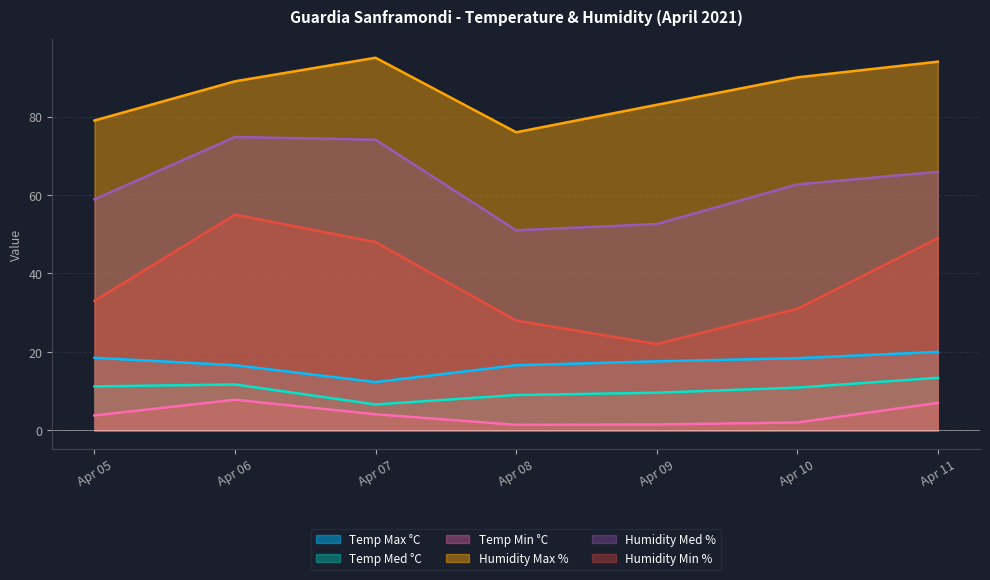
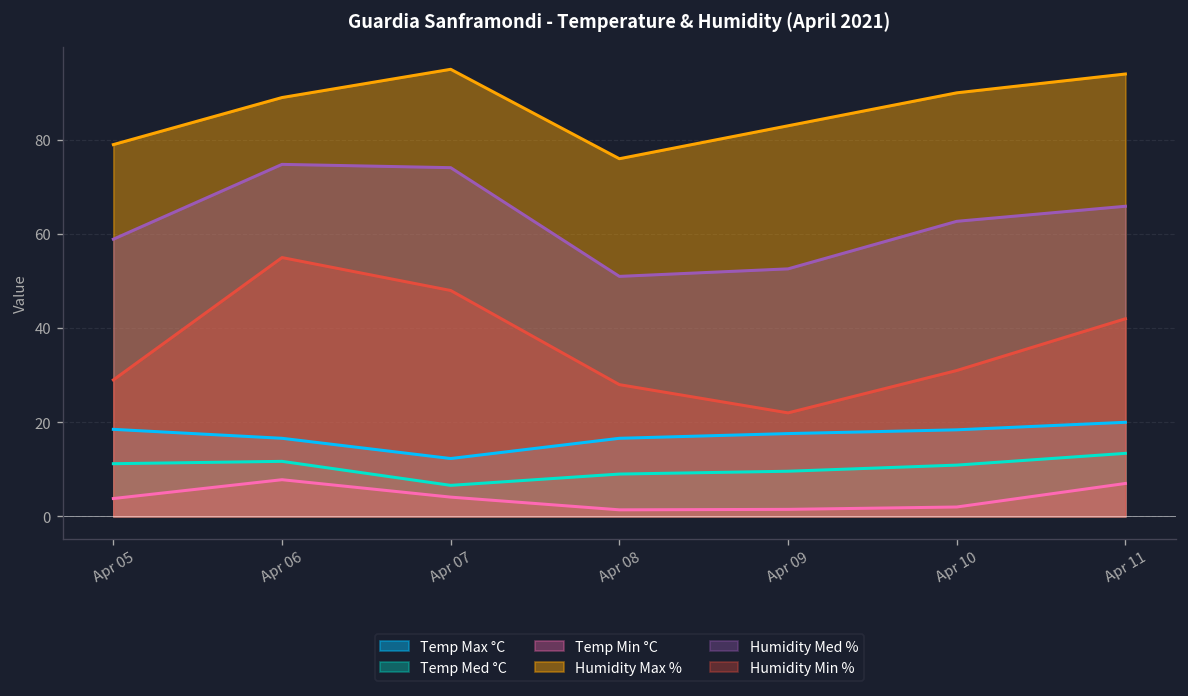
Humidity Min %, Apr 05: 33 -> 29
Humidity Min %, Apr 11: 49 -> 42
